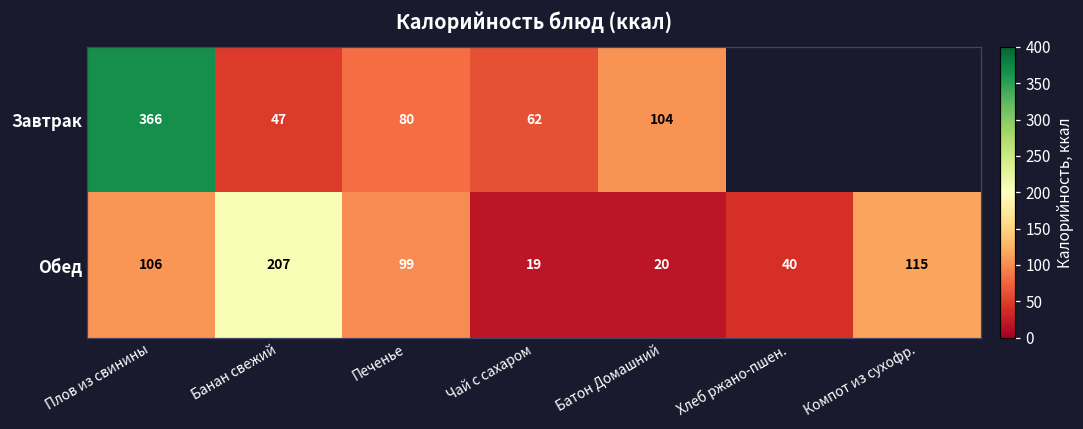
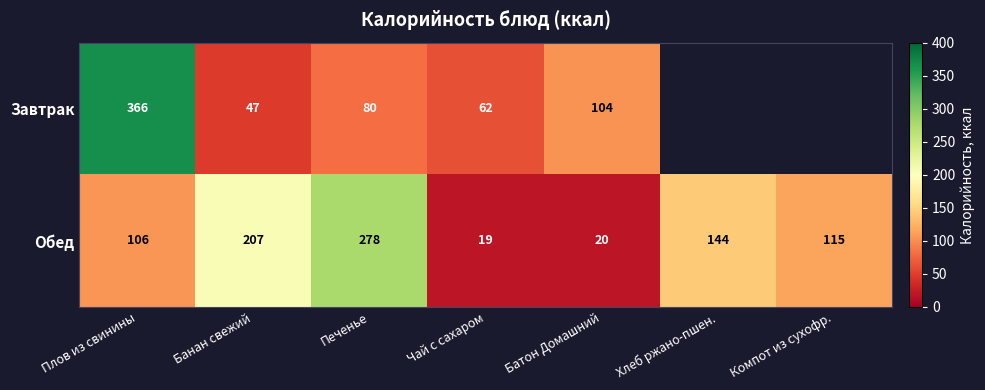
Обед, Печенье: 99 -> 278
Обед, Хлеб ржано-пшен.: 40 -> 144
